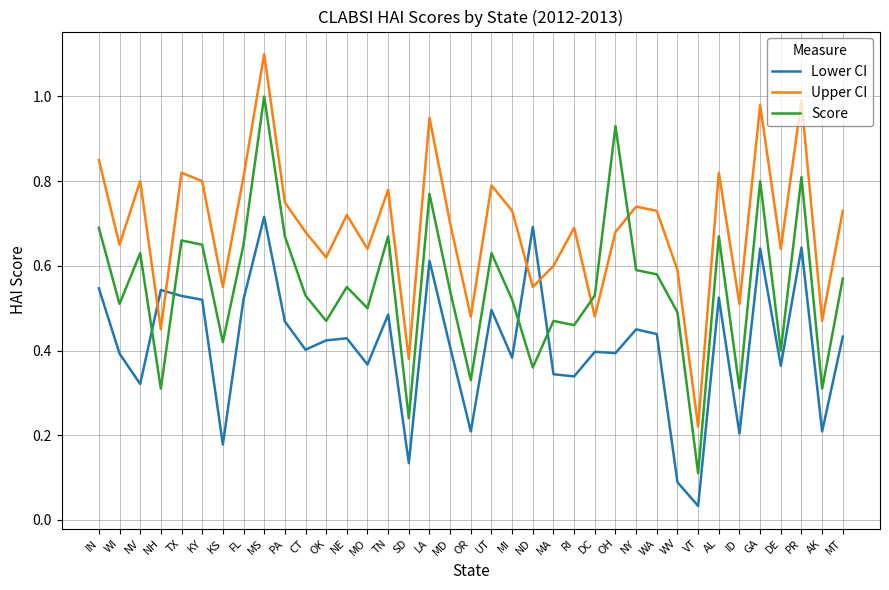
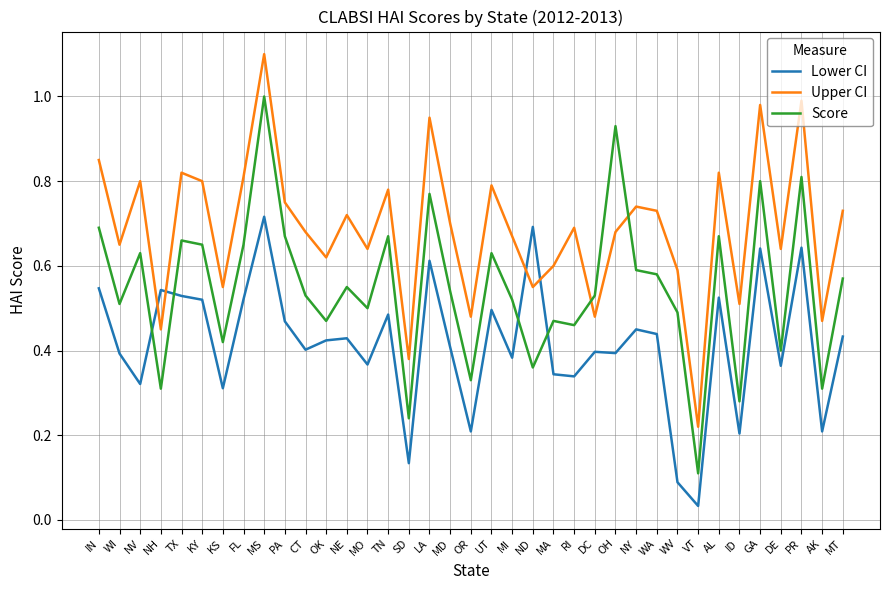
Lower CI, KS: 0.18 -> 0.31
Upper CI, MI: 0.73 -> 0.67
Score, ID: 0.31 -> 0.28
